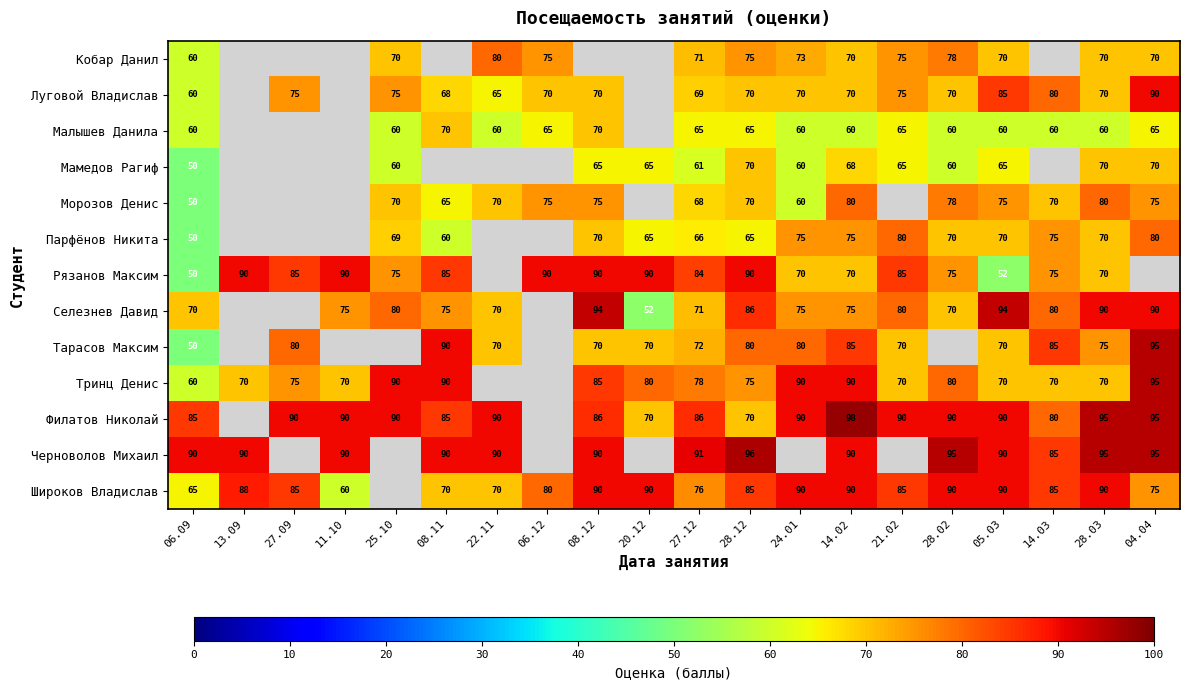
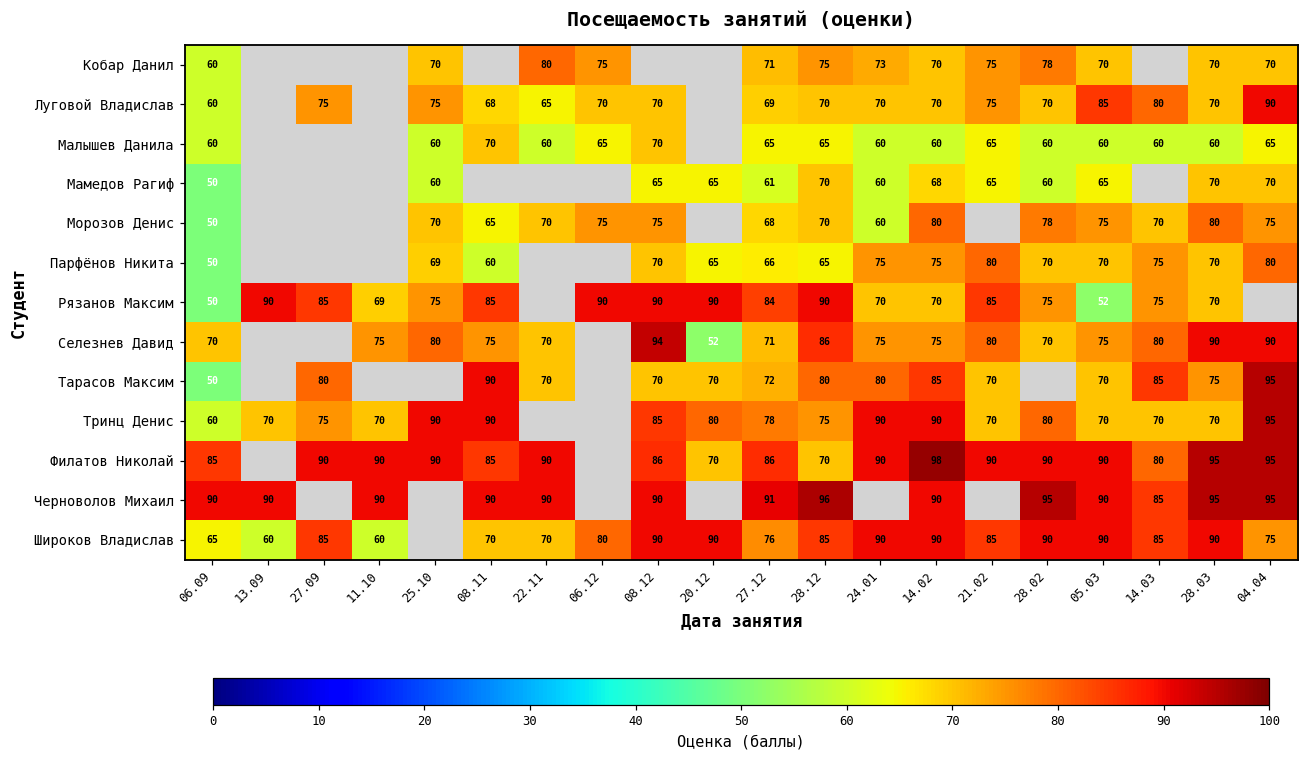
Рязанов Максим, 11.10: 90 -> 69
Селезнев Давид, 05.03: 94 -> 75
Широков Владислав, 13.09: 88 -> 60
